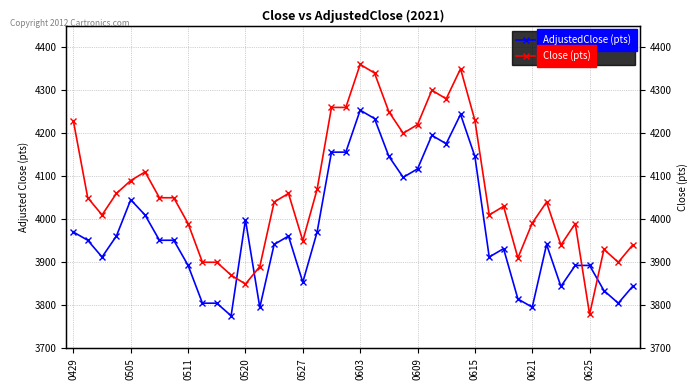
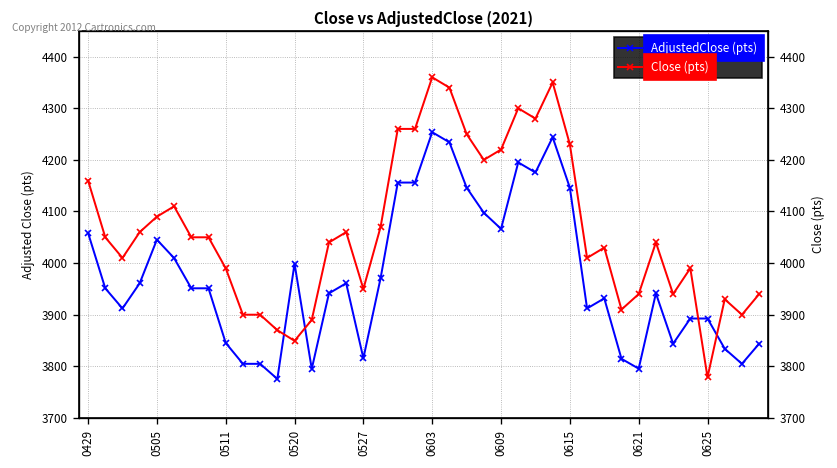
AdjustedClose (pts), 0429: 3970 -> 4060
Close (pts), 0429: 4230 -> 4160
AdjustedClose (pts), 0511: 3890 -> 3850
AdjustedClose (pts), 0527: 3850 -> 3820
AdjustedClose (pts), 0609: 4120 -> 4070
Close (pts), 0621: 3990 -> 3940
